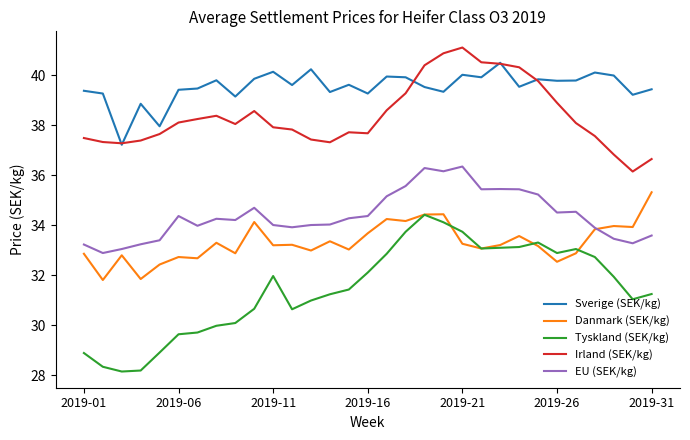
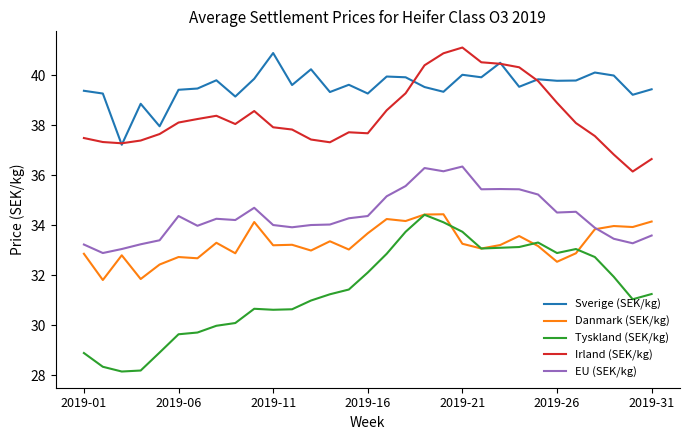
Sverige (SEK/kg), 2019-11: 40.1 -> 40.9
Tyskland (SEK/kg), 2019-11: 32.0 -> 30.6
Danmark (SEK/kg), 2019-31: 35.3 -> 34.1
